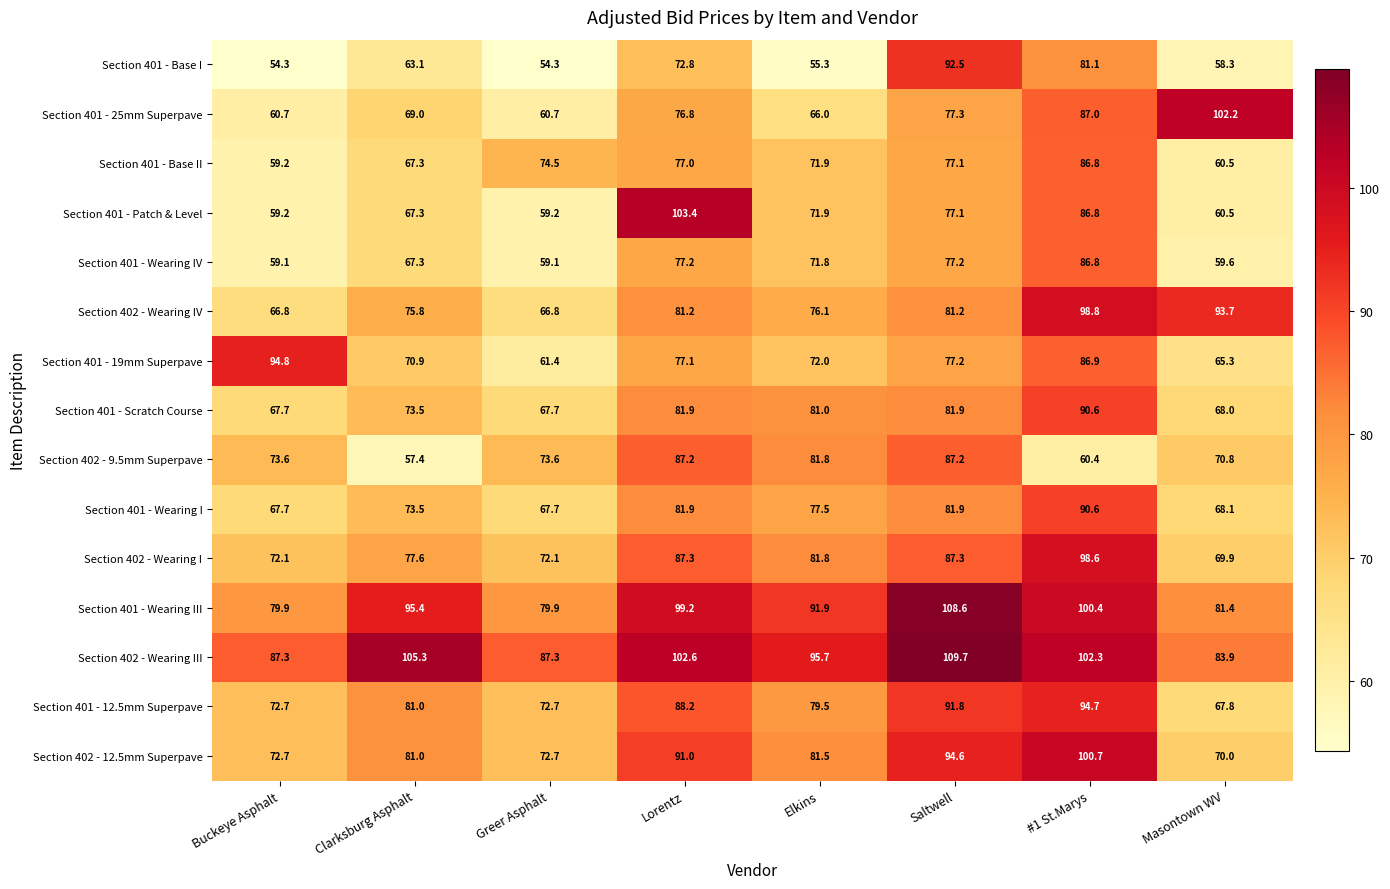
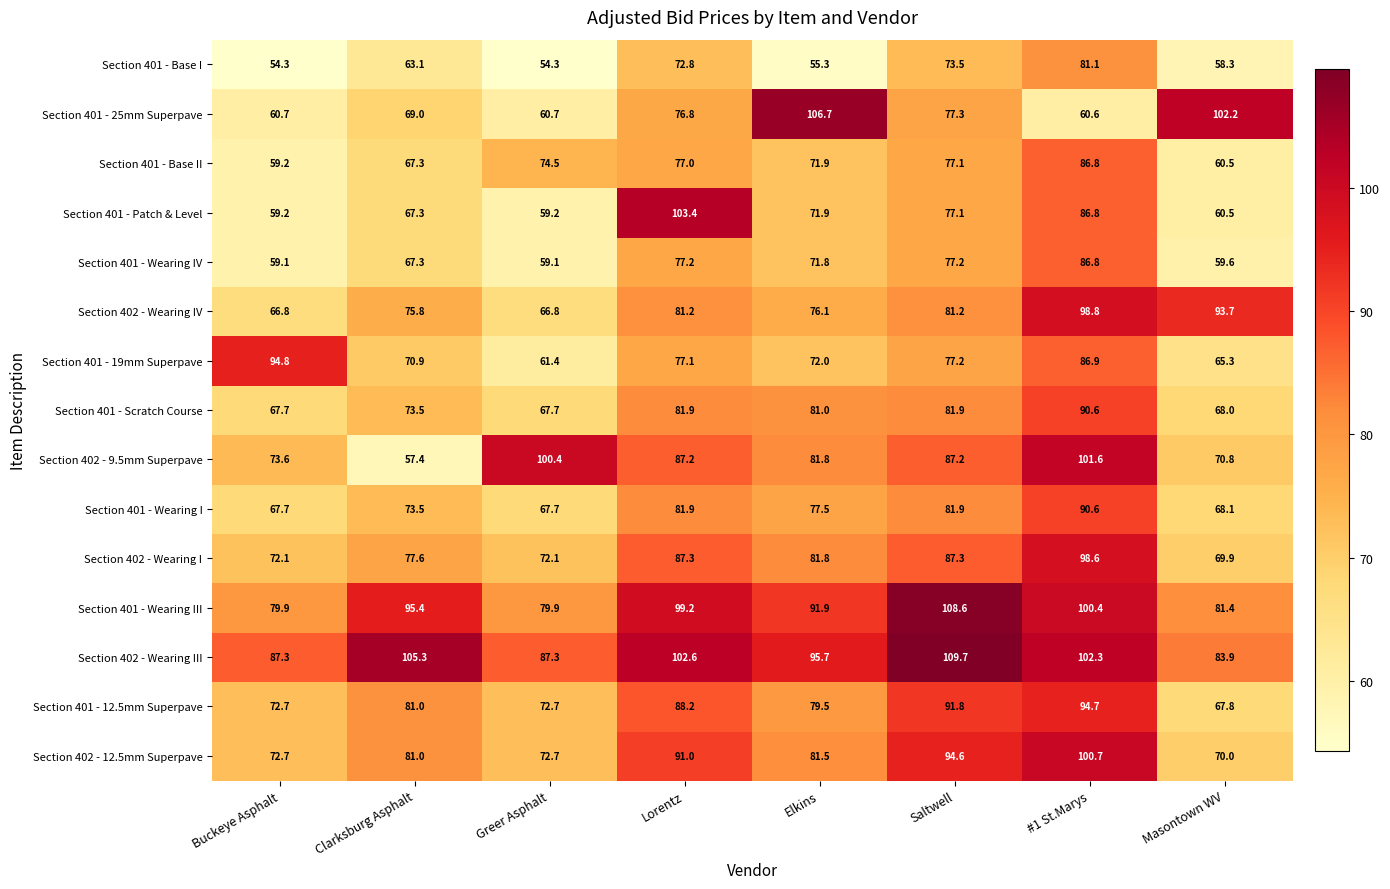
Section 401 - Base I, Saltwell: 92.5 -> 73.5
Section 401 - 25mm Superpave, Elkins: 66.0 -> 106.7
Section 401 - 25mm Superpave, #1 St.Marys: 87.0 -> 60.6
Section 402 - 9.5mm Superpave, Greer Asphalt: 73.6 -> 100.4
Section 402 - 9.5mm Superpave, #1 St.Marys: 60.4 -> 101.6
